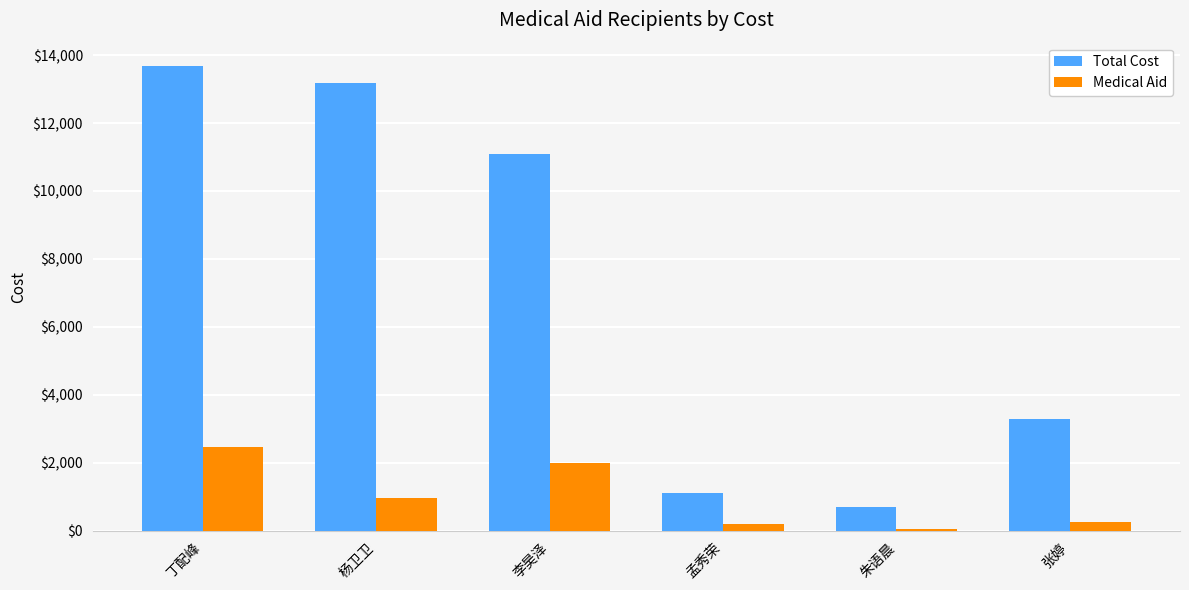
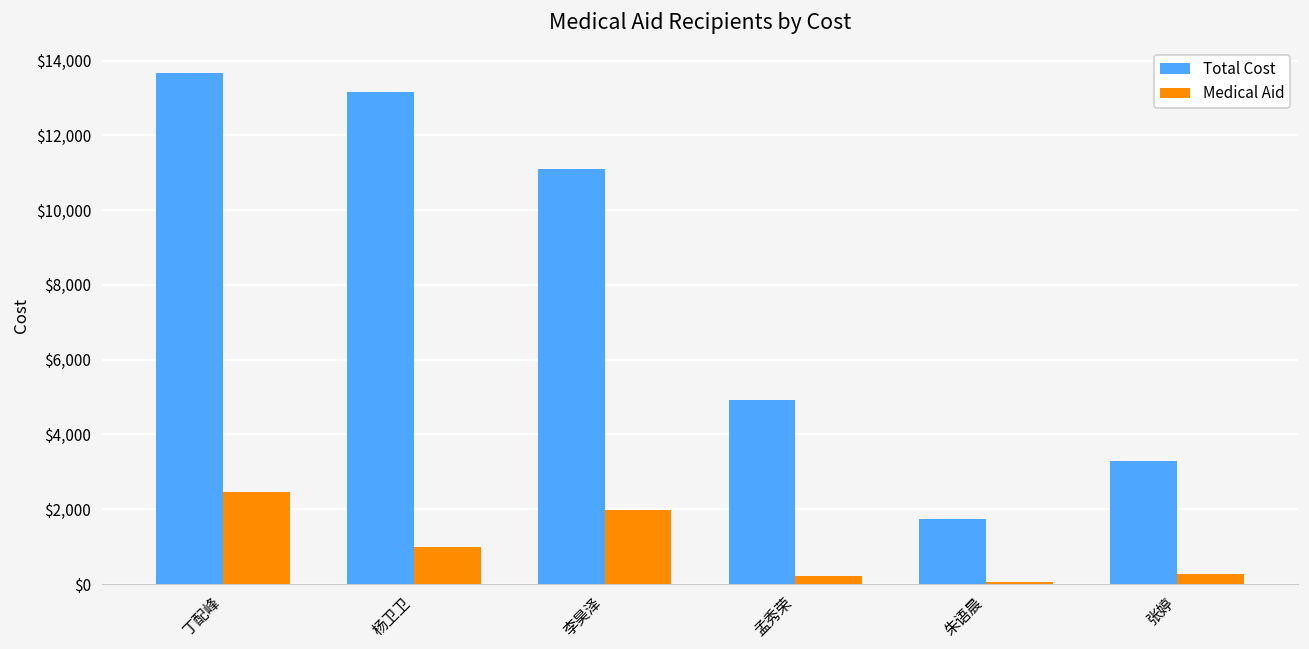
Total Cost, 孟秀荣: $1,100 -> $4,900
Total Cost, 朱语晨: $700 -> $1,700
